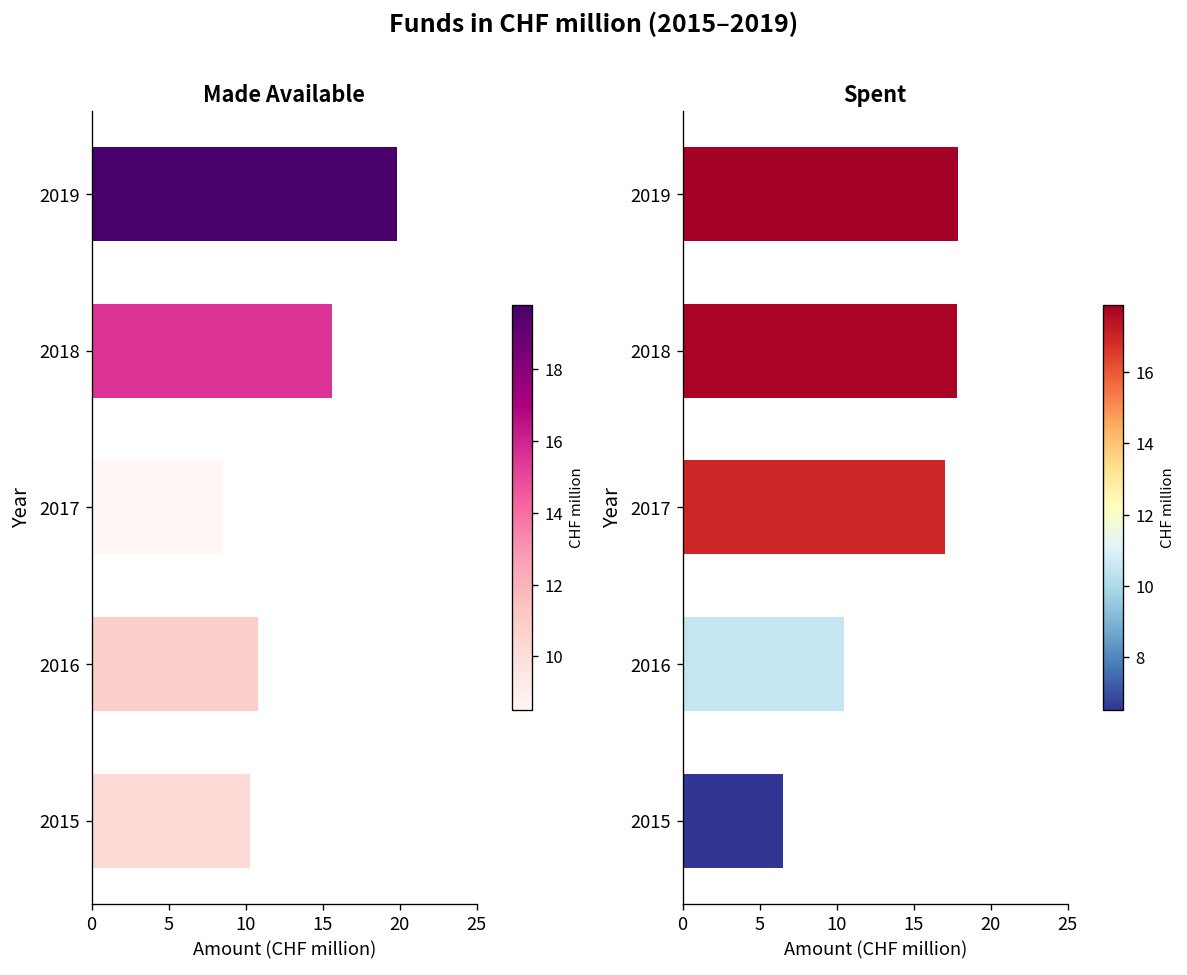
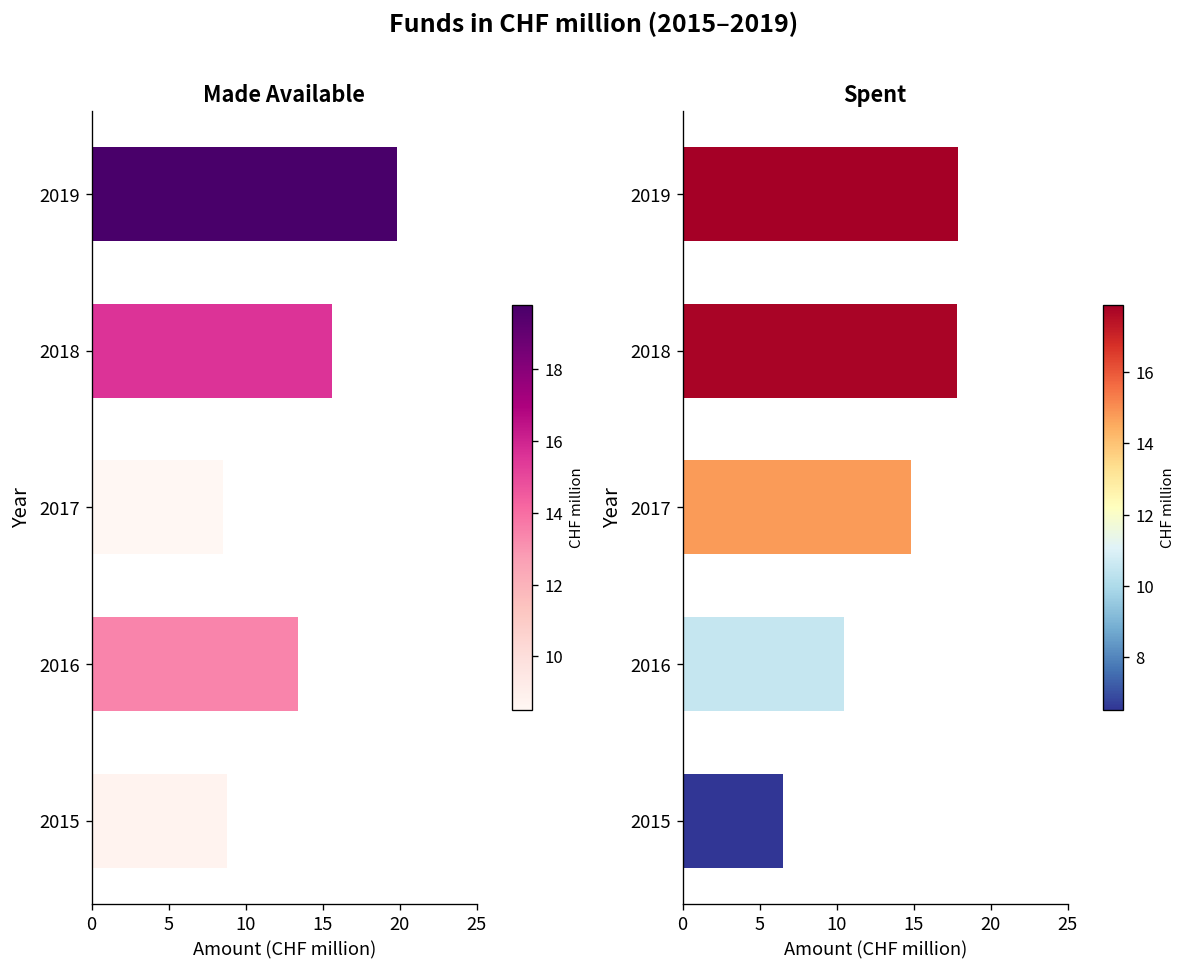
Made Available, 2016: 10.8 -> 13.4
Made Available, 2015: 10.3 -> 8.8
Spent, 2017: 17.0 -> 14.8
